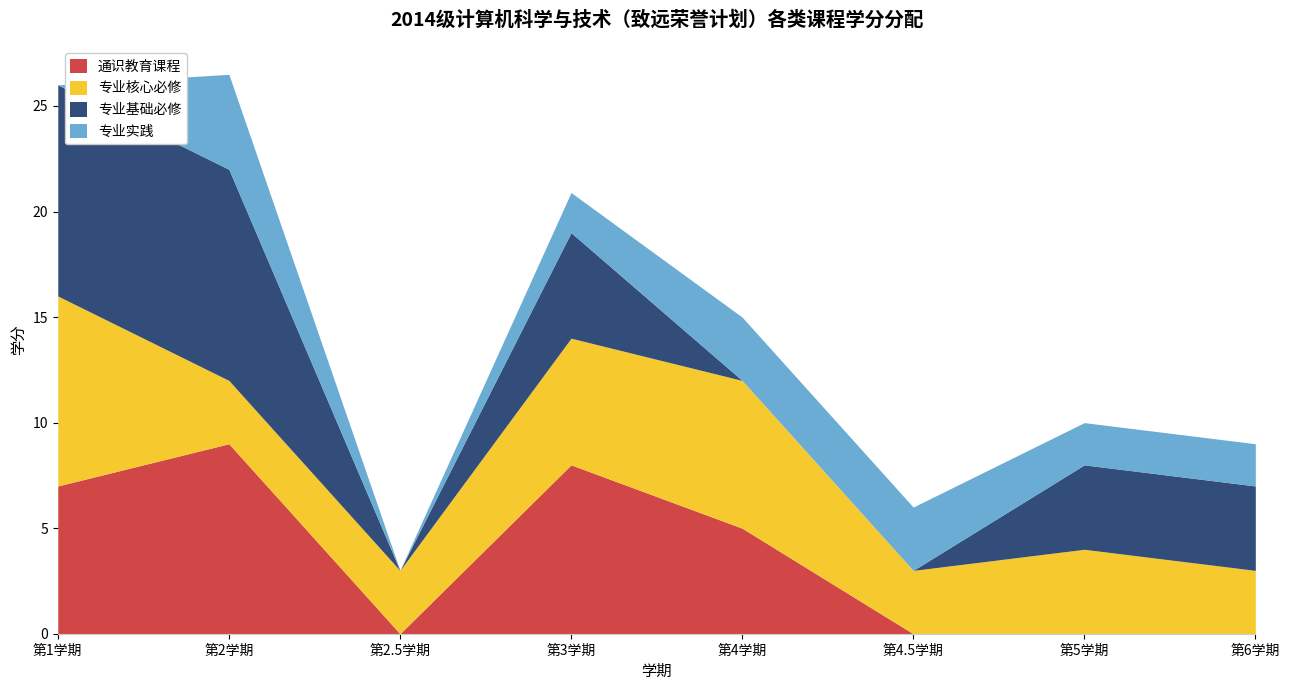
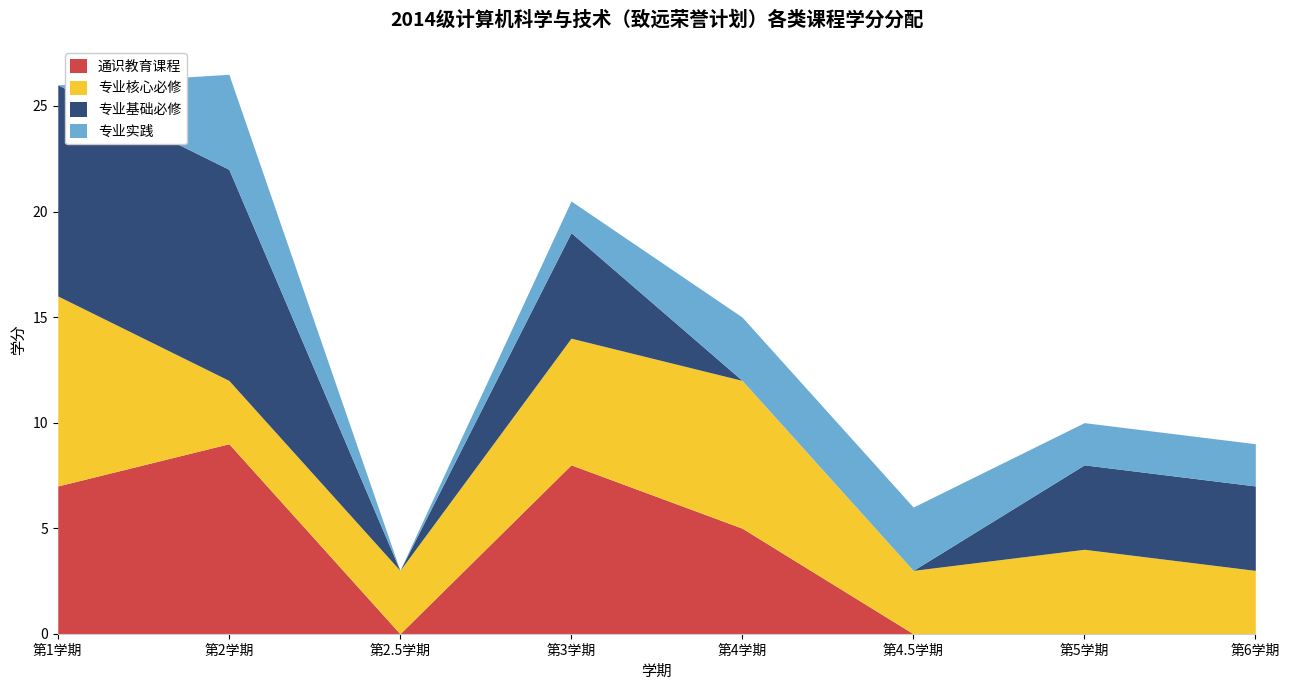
专业实践, 第3学期: 1.9 -> 1.5
